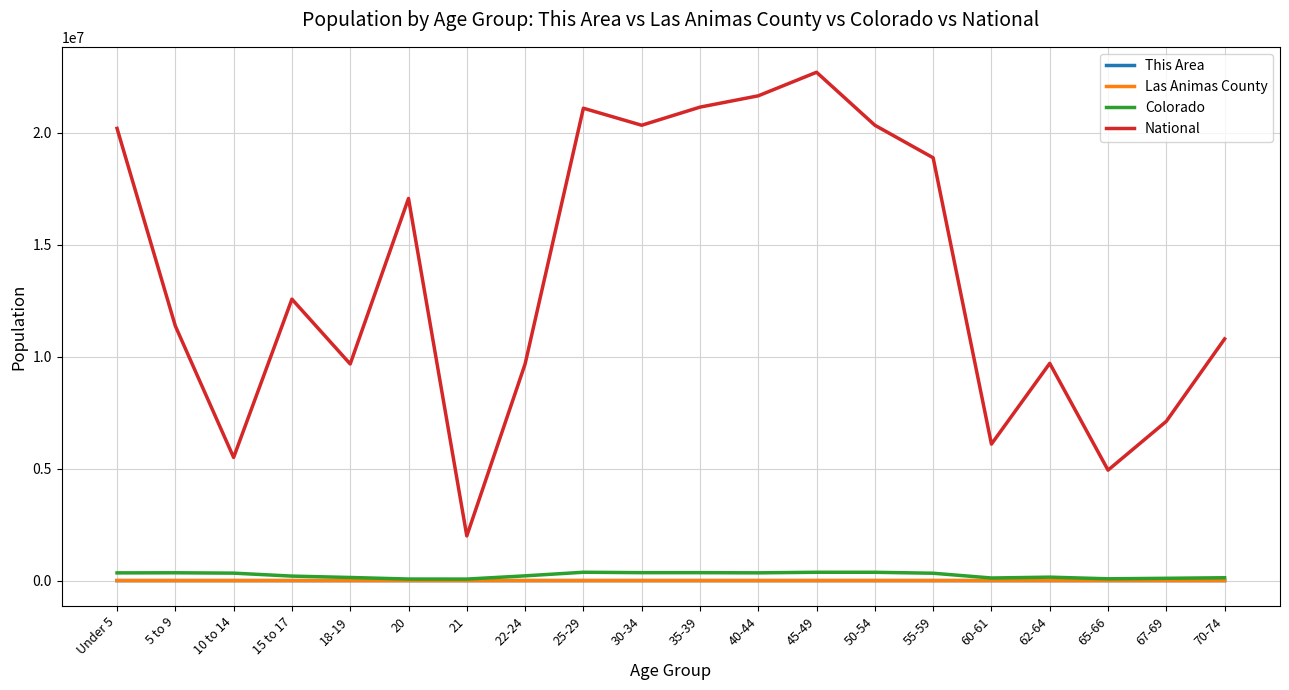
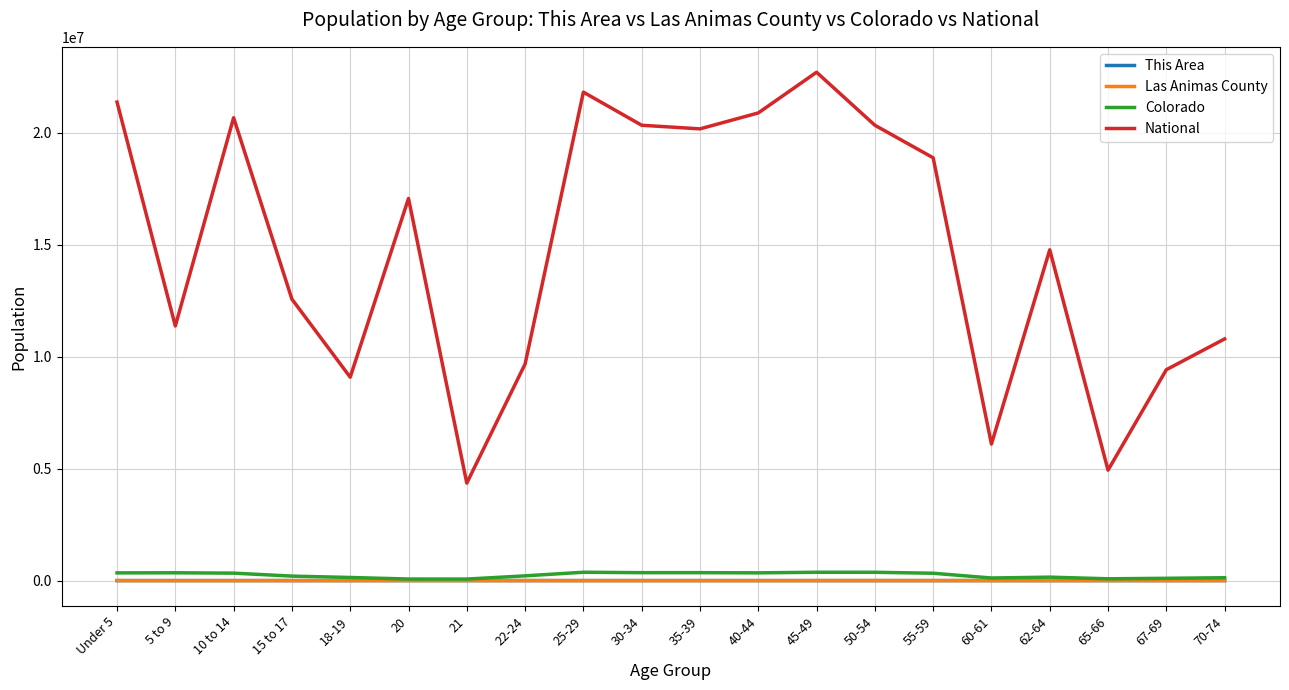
National, Under 5: 20200000 -> 21400000
National, 10 to 14: 5500000 -> 20700000
National, 18-19: 9700000 -> 9100000
National, 21: 2000000 -> 4400000
National, 25-29: 21100000 -> 21800000
National, 35-39: 21200000 -> 20200000
National, 40-44: 21700000 -> 20900000
National, 62-64: 9700000 -> 14800000
National, 67-69: 7100000 -> 9400000
